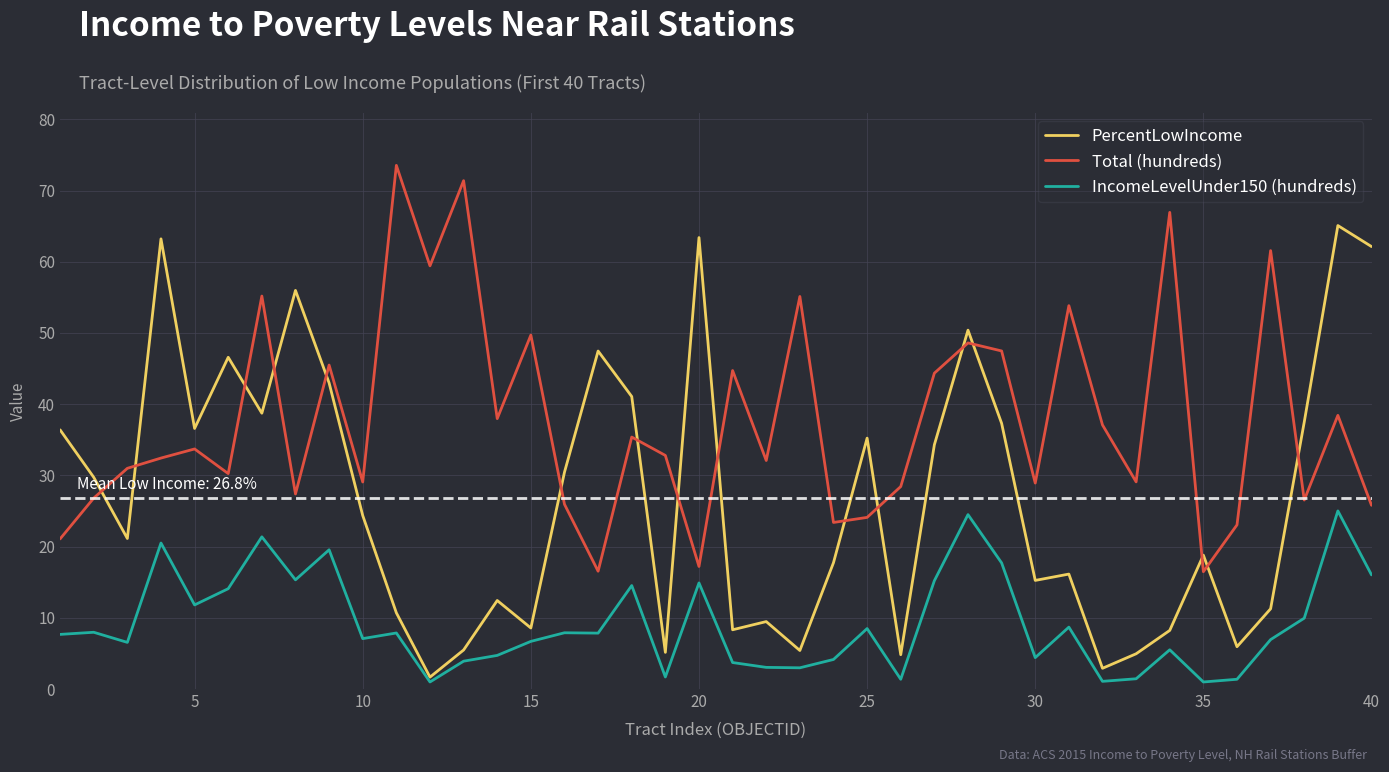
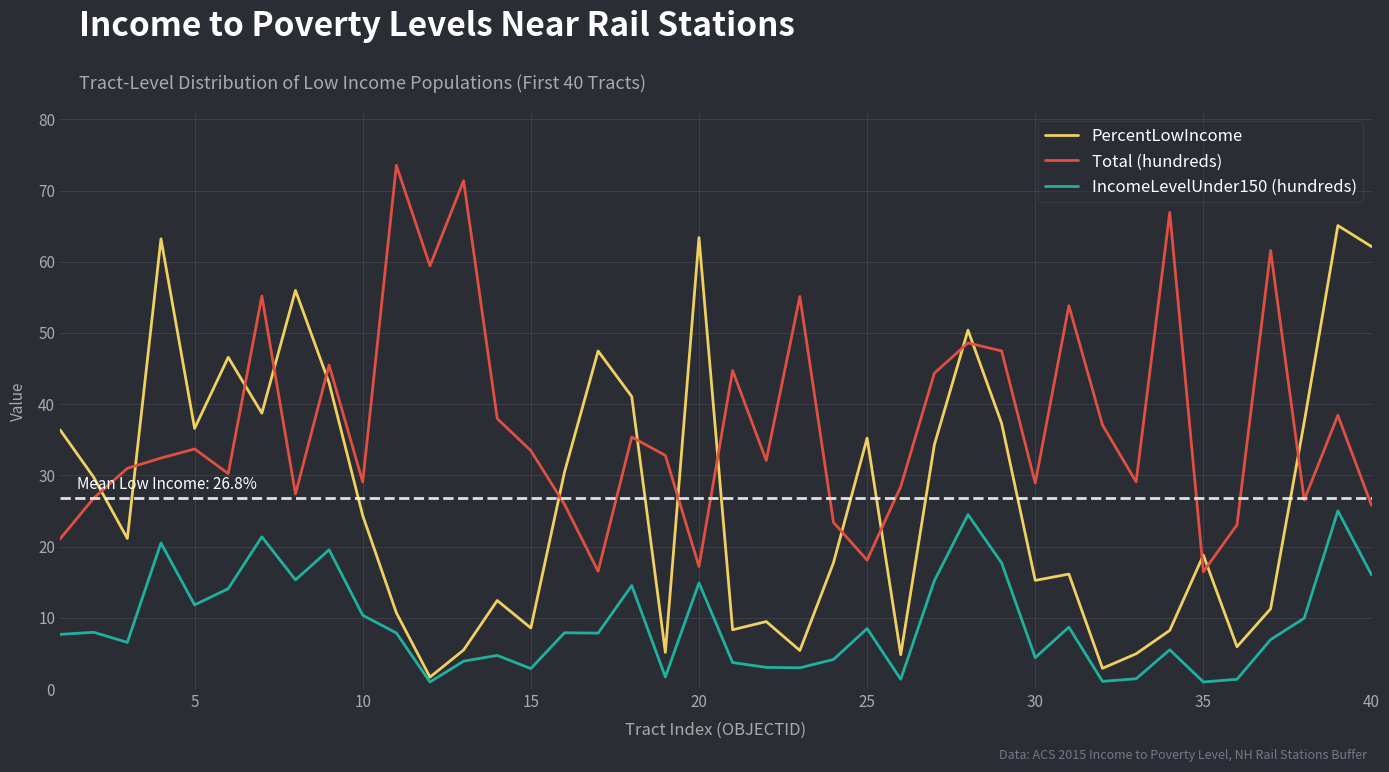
IncomeLevelUnder150 (hundreds), 10: 7 -> 10
Total (hundreds), 15: 50 -> 33
IncomeLevelUnder150 (hundreds), 15: 7 -> 3
Total (hundreds), 25: 24 -> 18
